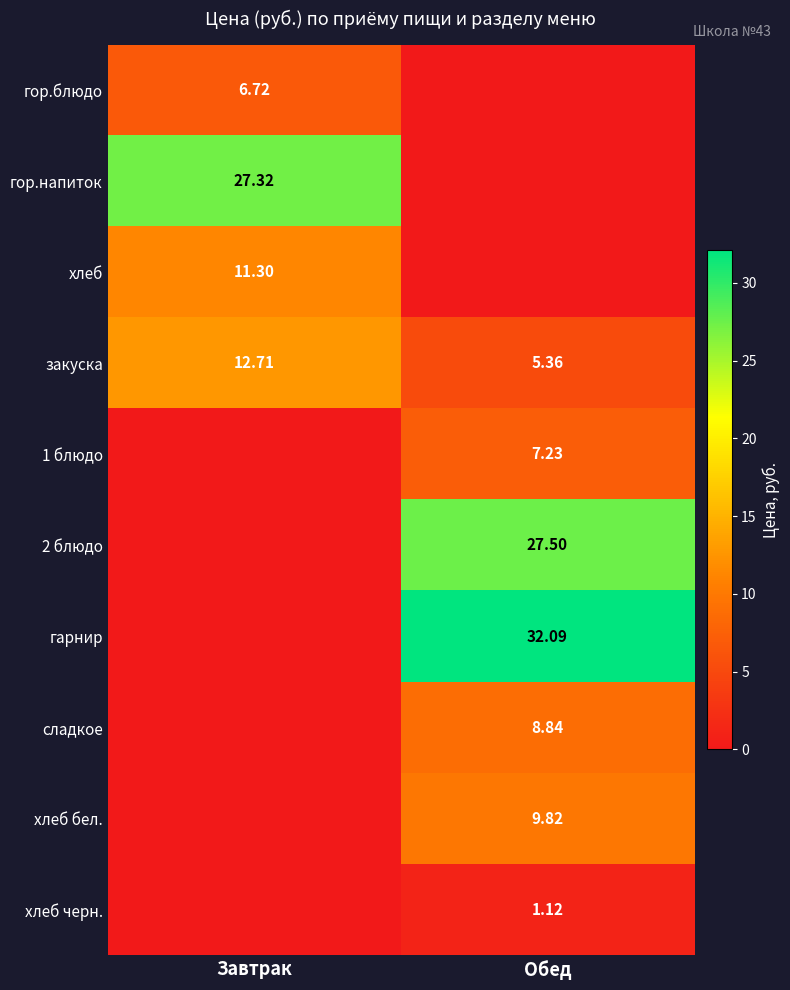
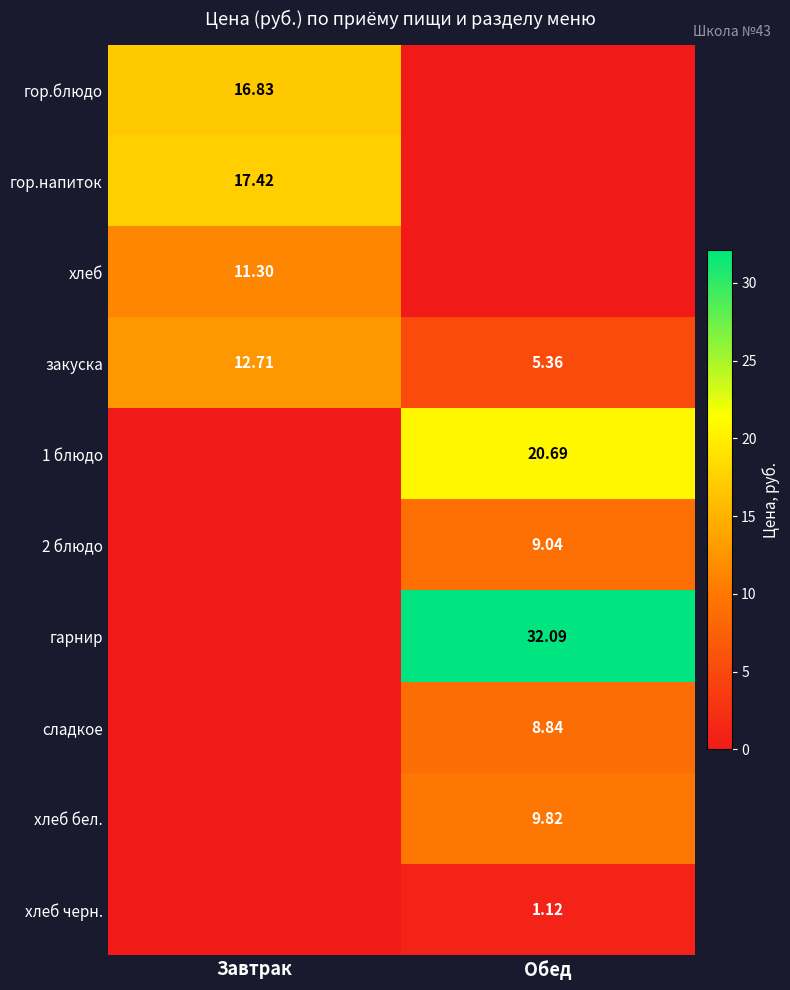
гор.блюдо, Завтрак: 6.72 -> 16.83
гор.напиток, Завтрак: 27.32 -> 17.42
1 блюдо, Обед: 7.23 -> 20.69
2 блюдо, Обед: 27.50 -> 9.04
